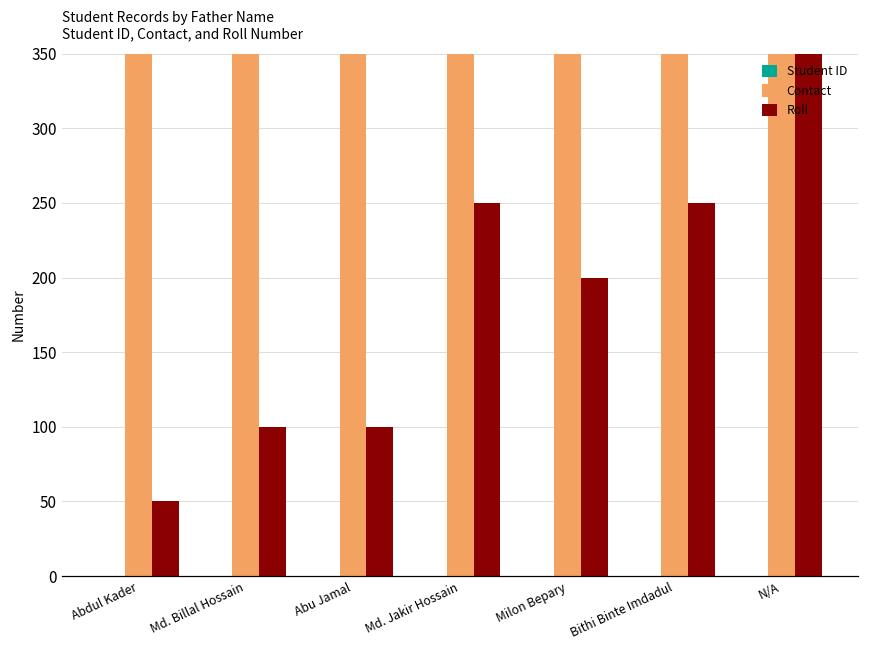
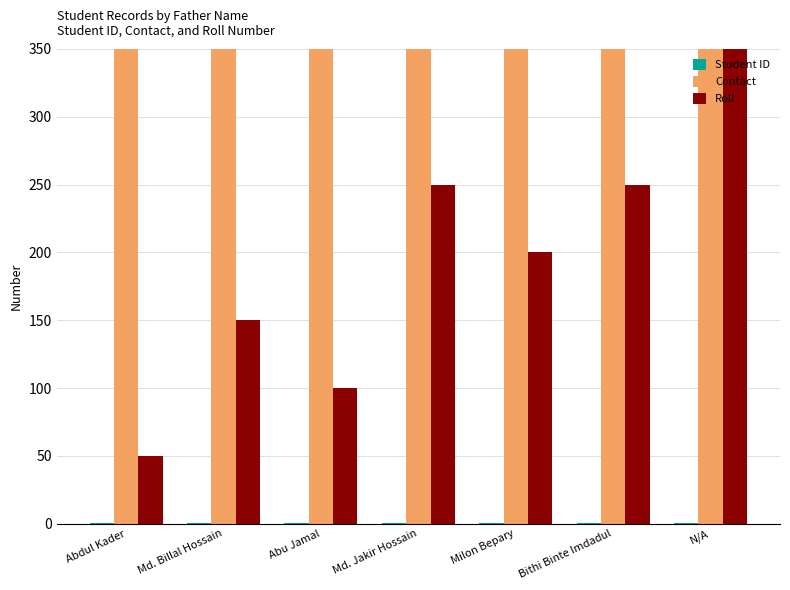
Roll, Md. Billal Hossain: 100 -> 150
